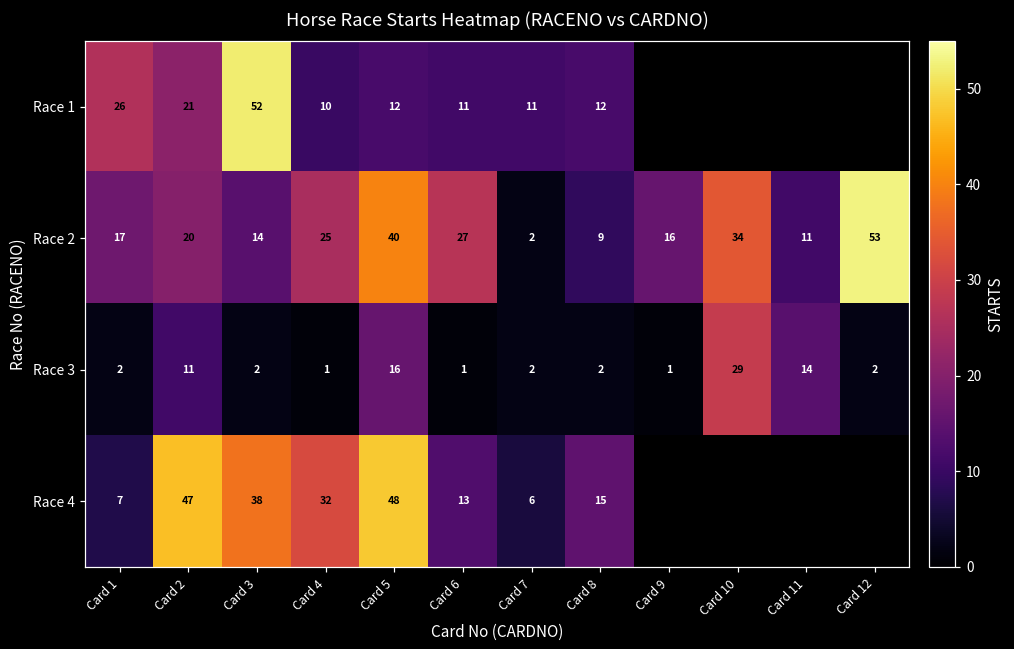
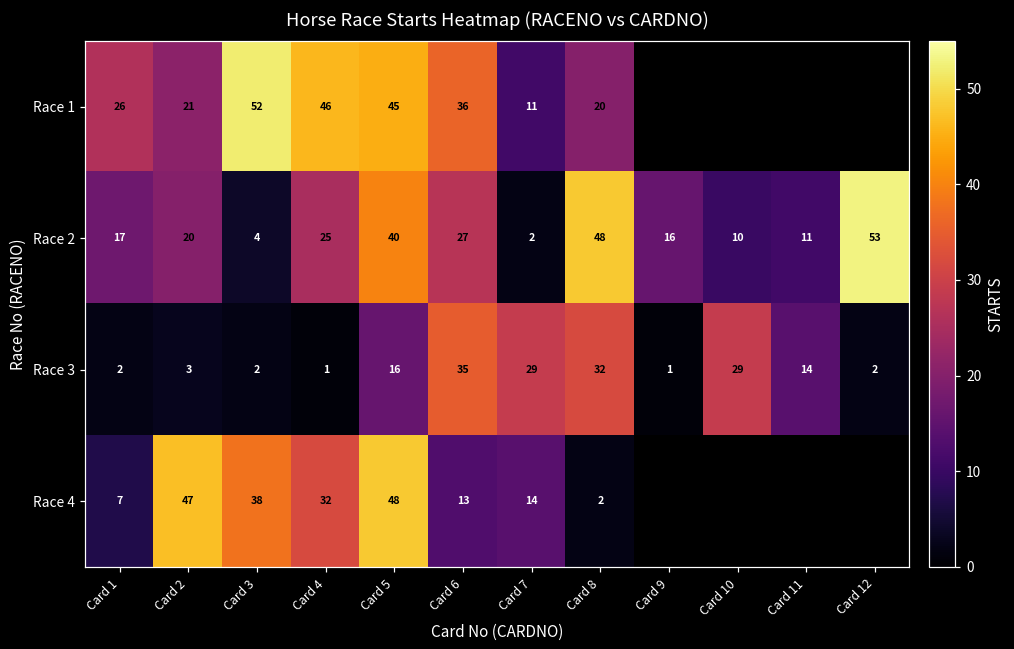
Race 1, Card 4: 10 -> 46
Race 1, Card 5: 12 -> 45
Race 1, Card 6: 11 -> 36
Race 1, Card 8: 12 -> 20
Race 2, Card 3: 14 -> 4
Race 2, Card 8: 9 -> 48
Race 2, Card 10: 34 -> 10
Race 3, Card 2: 11 -> 3
Race 3, Card 6: 1 -> 35
Race 3, Card 7: 2 -> 29
Race 3, Card 8: 2 -> 32
Race 4, Card 7: 6 -> 14
Race 4, Card 8: 15 -> 2
